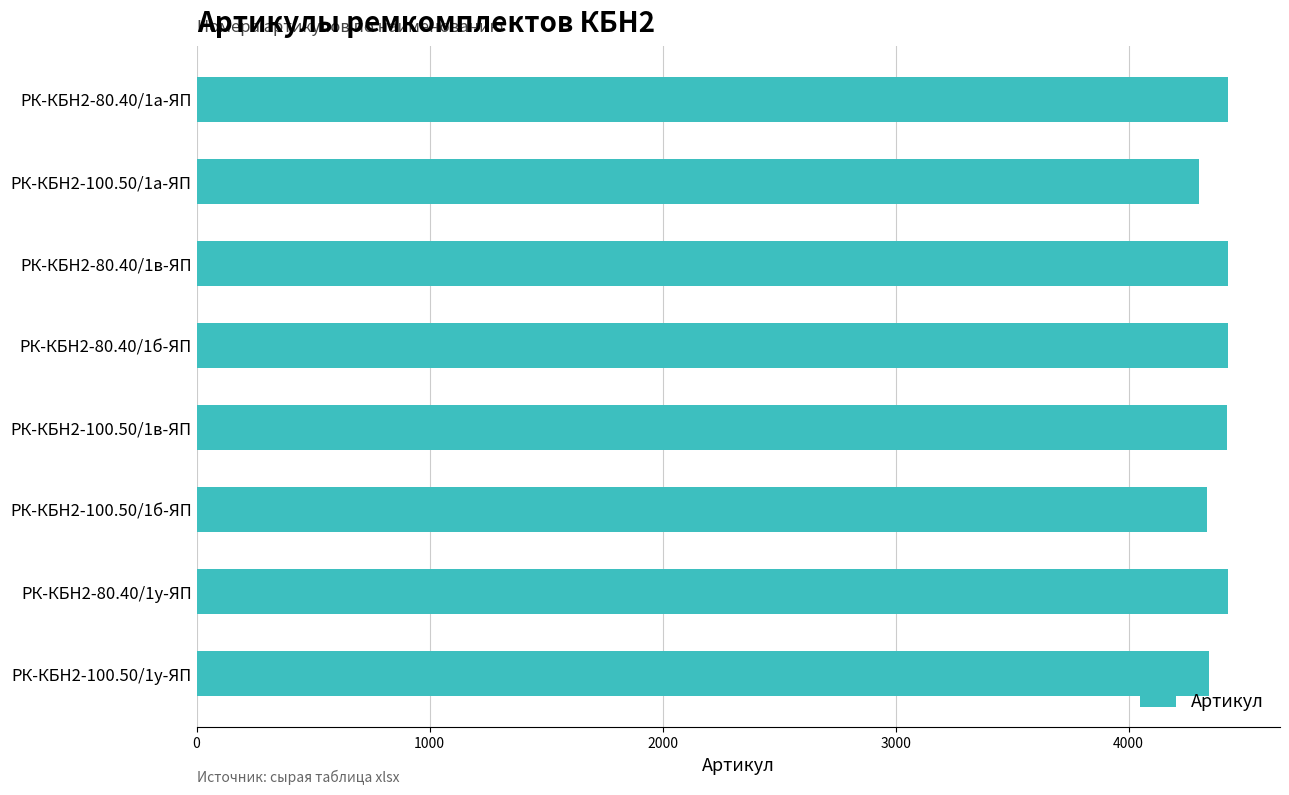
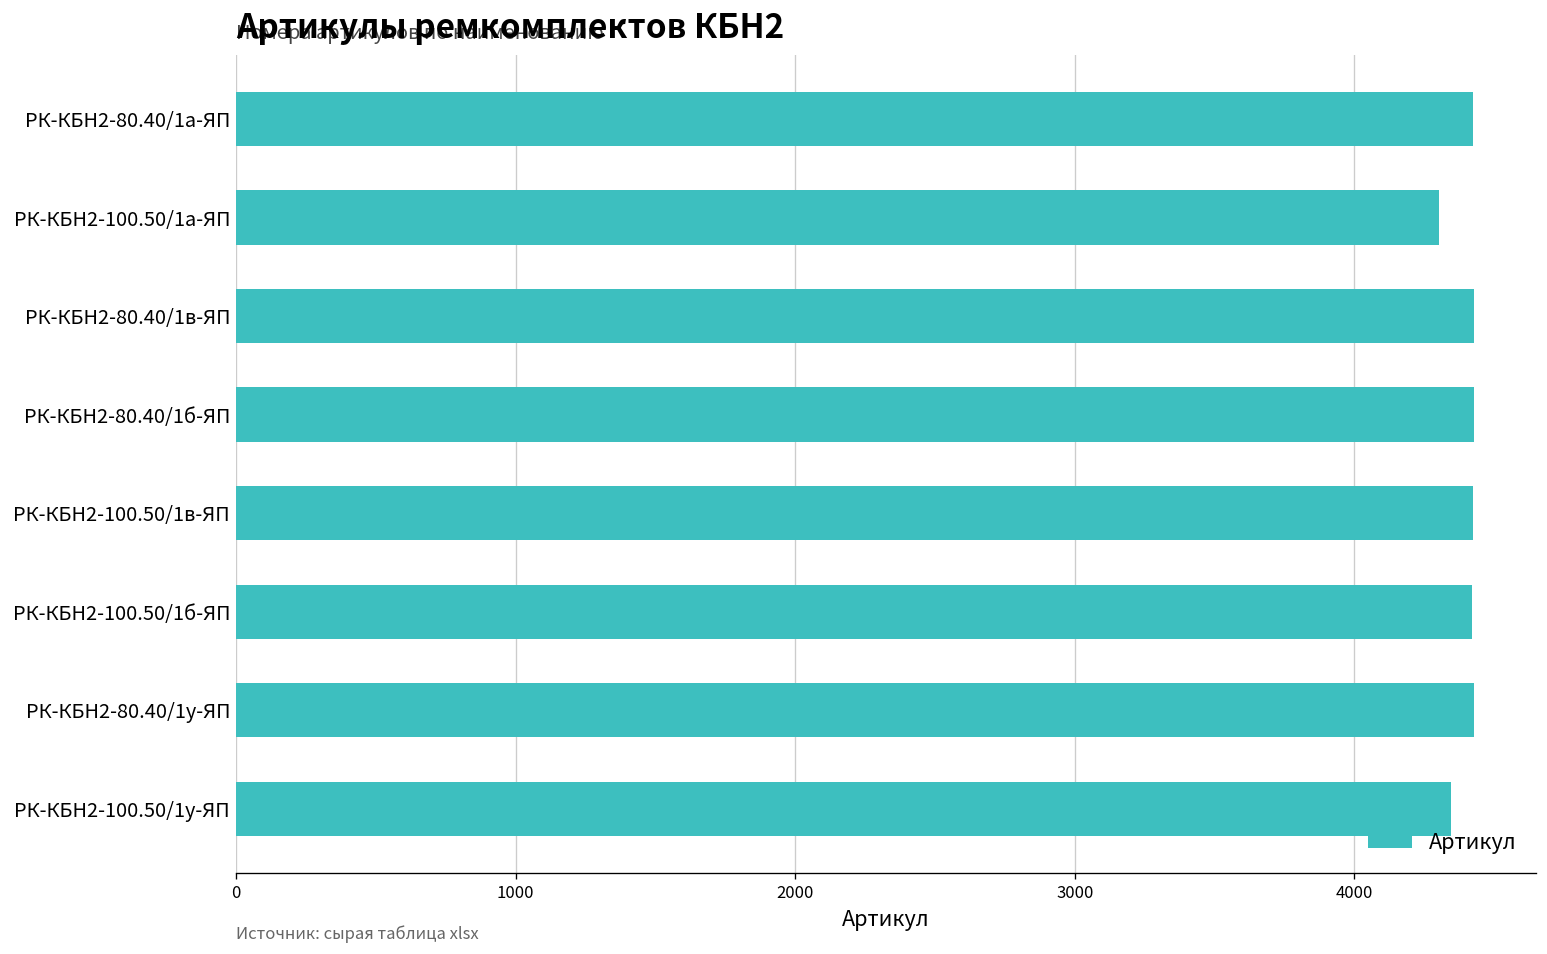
РК-КБН2-100.50/1б-ЯП: 4340 -> 4420
